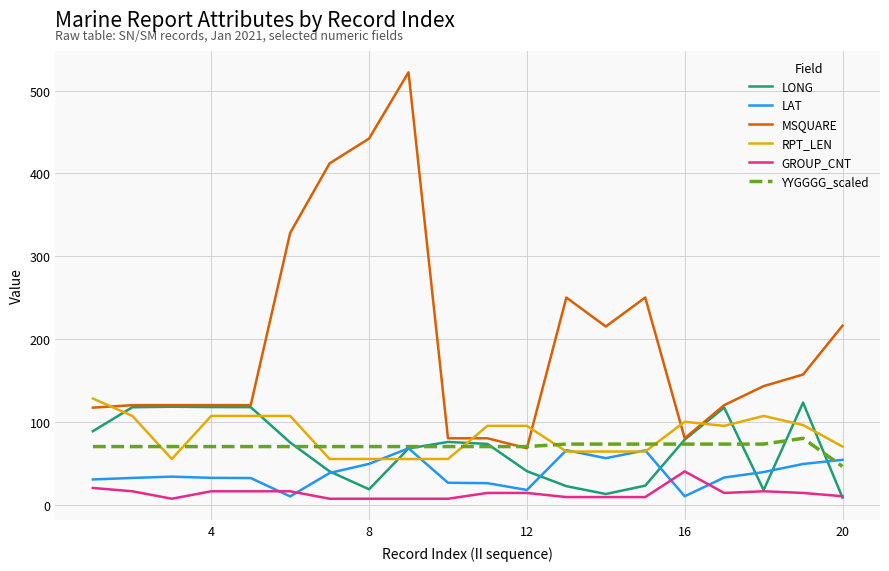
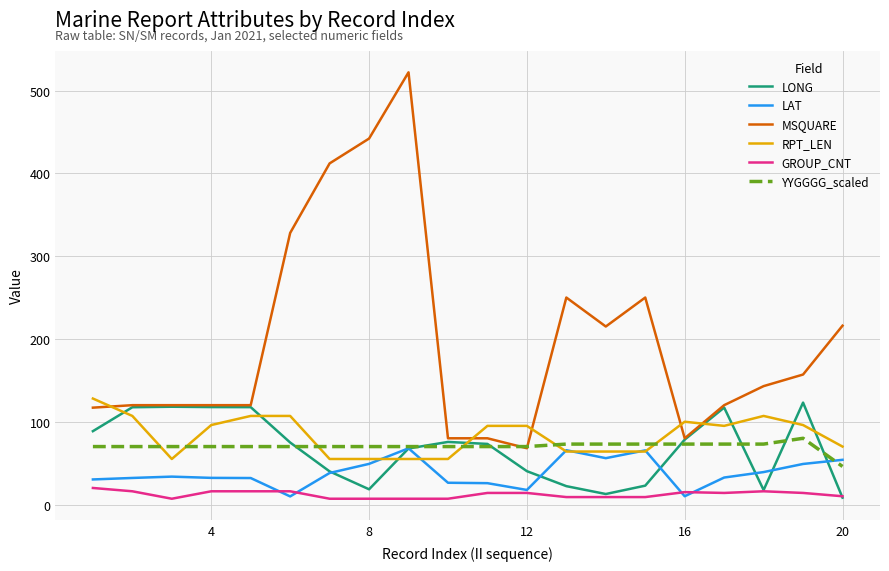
RPT_LEN, 4: 110 -> 100
GROUP_CNT, 16: 40 -> 20
